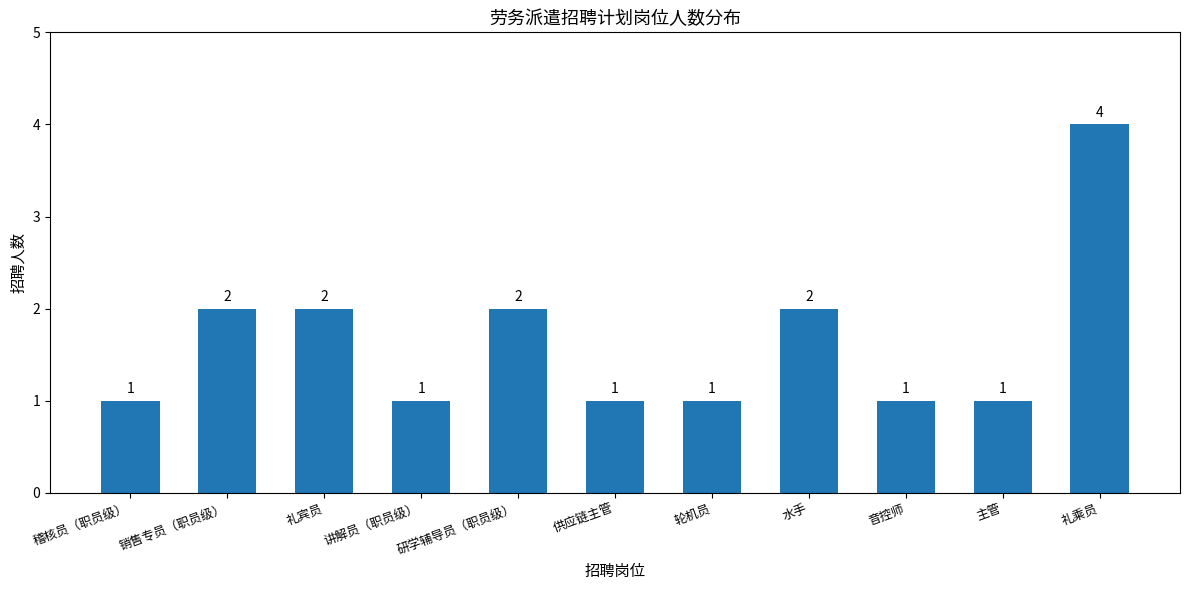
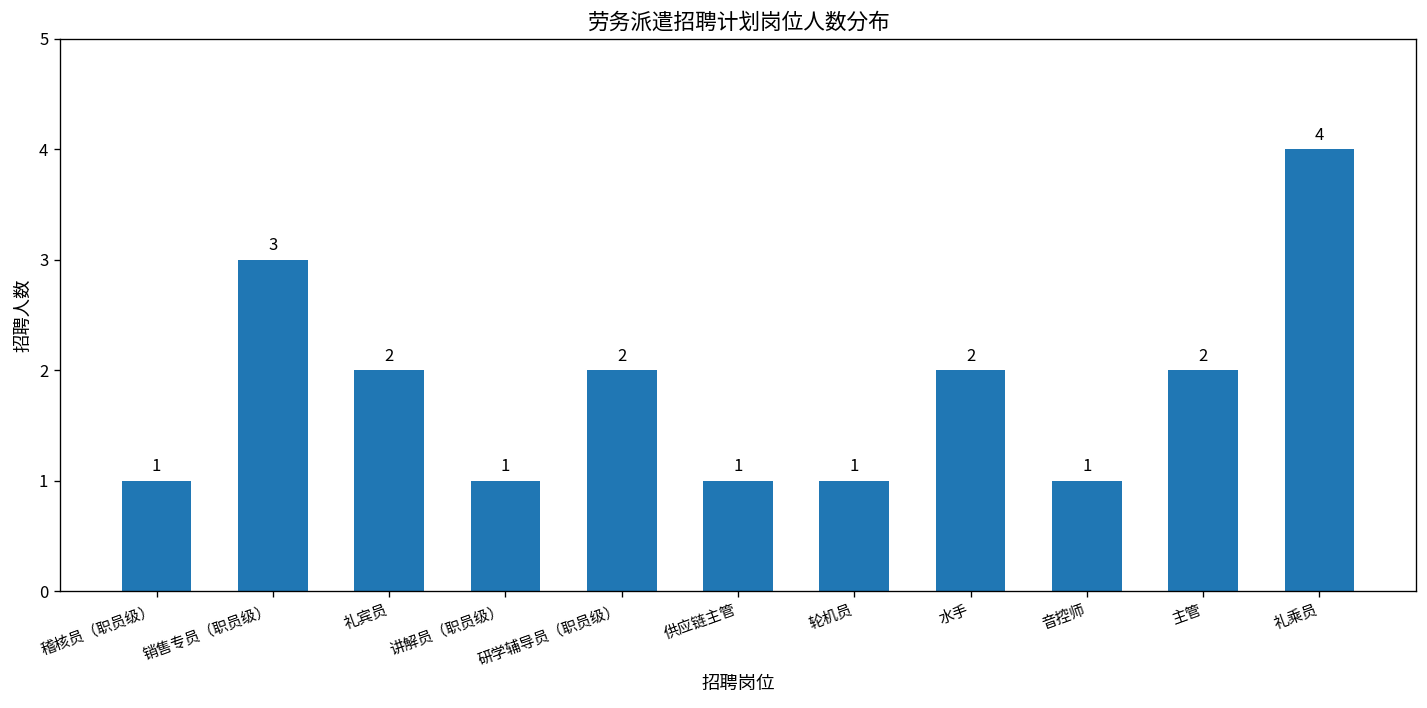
销售专员（职员级）: 2 -> 3
主管: 1 -> 2
